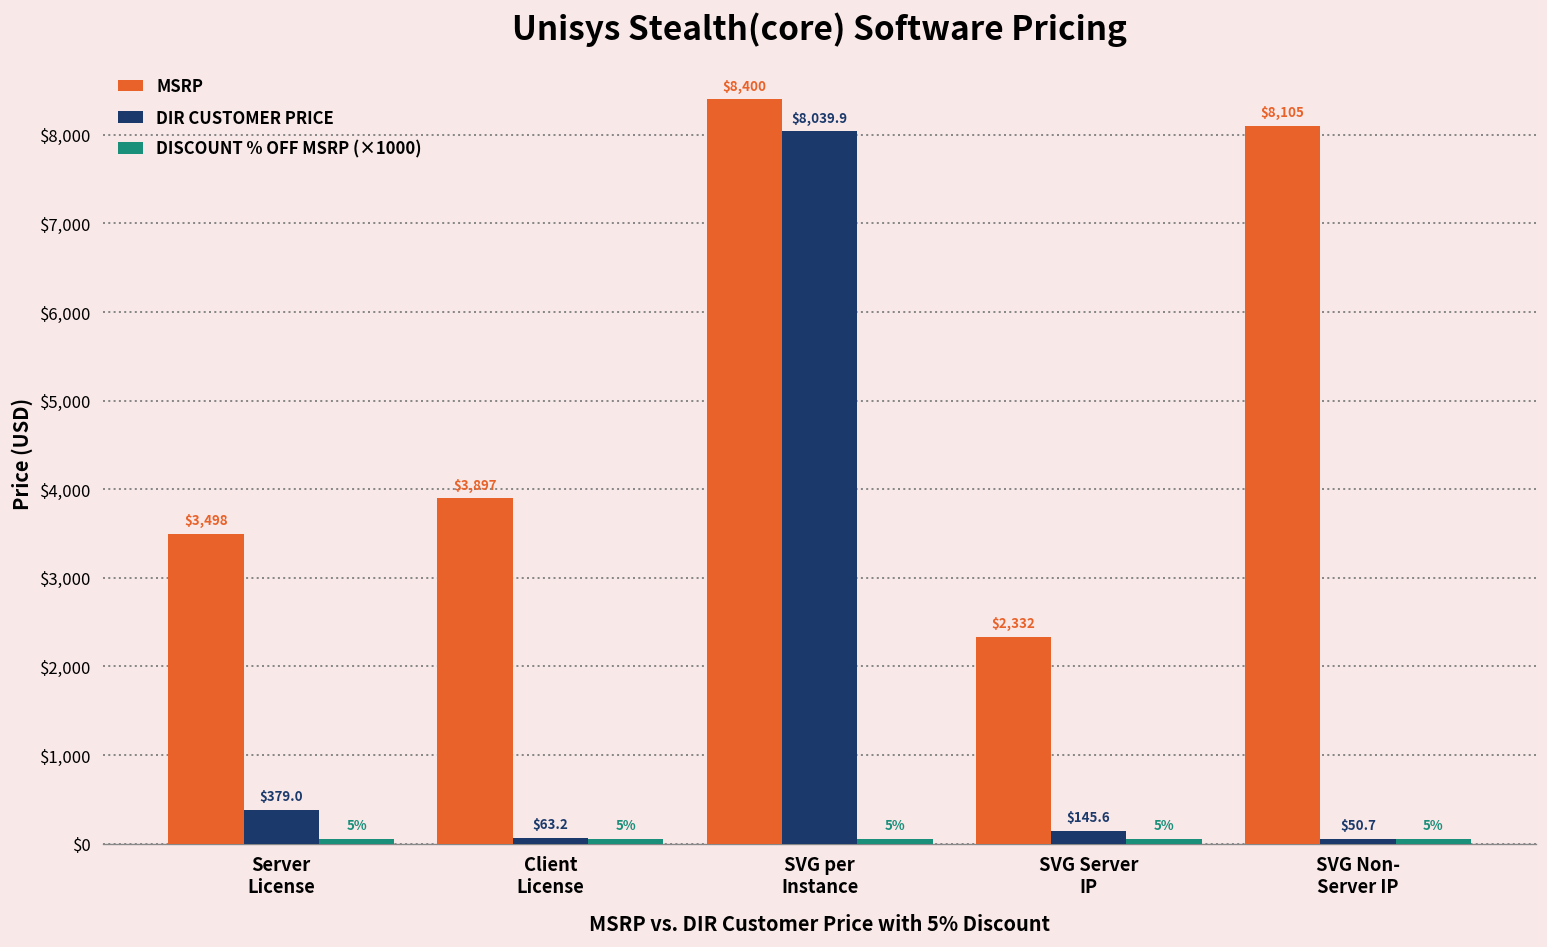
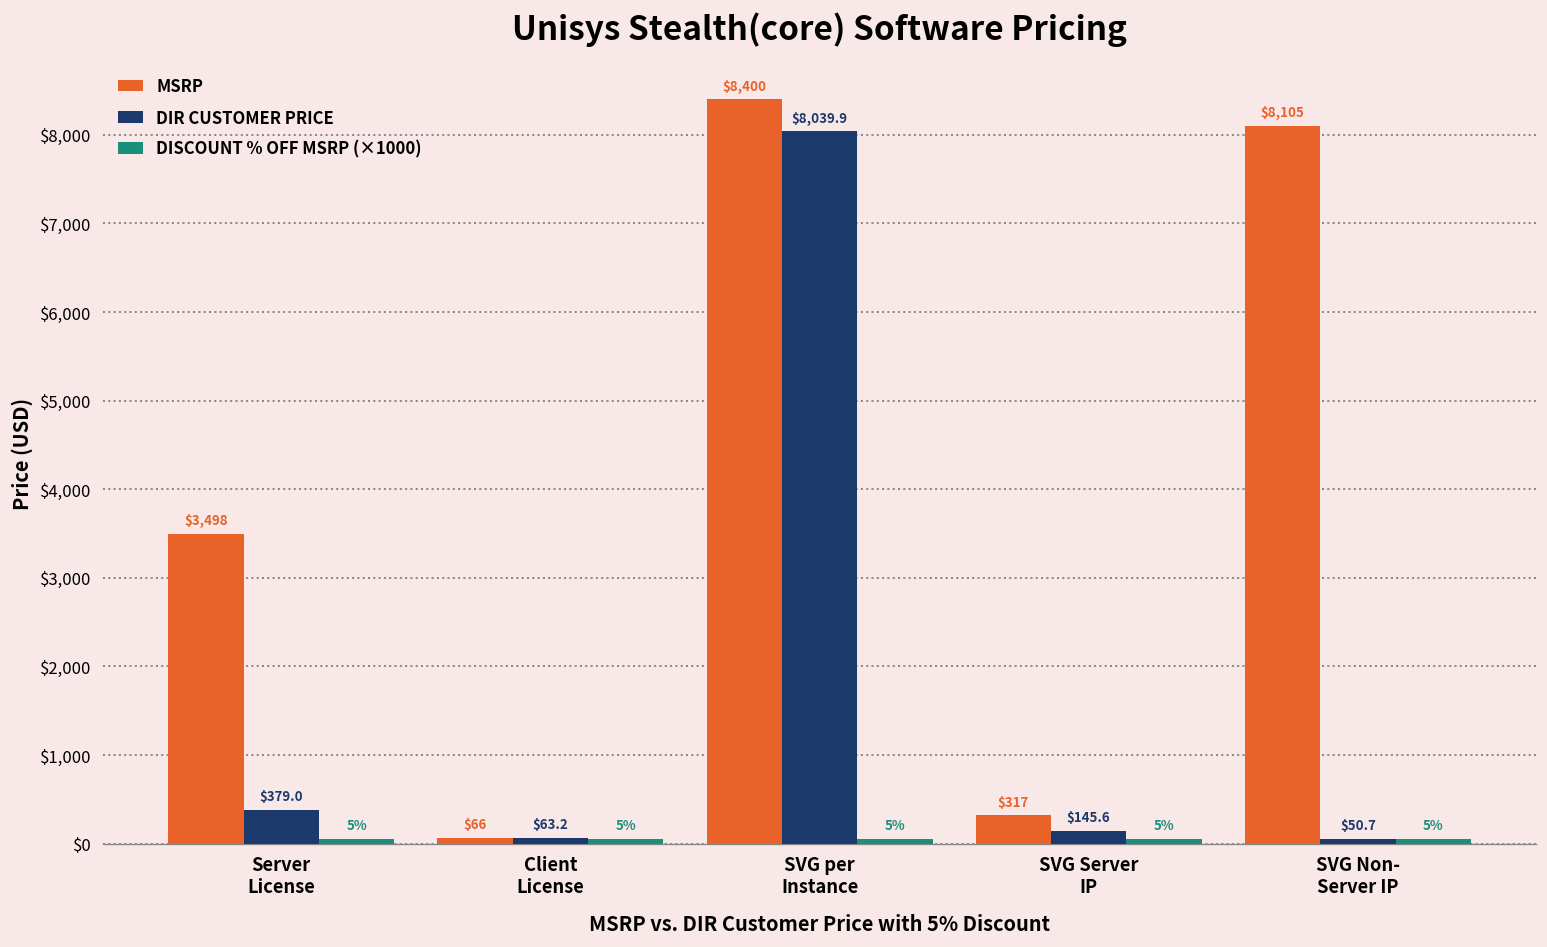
MSRP, Client License: $3,897 -> $66
MSRP, SVG Server IP: $2,332 -> $317
